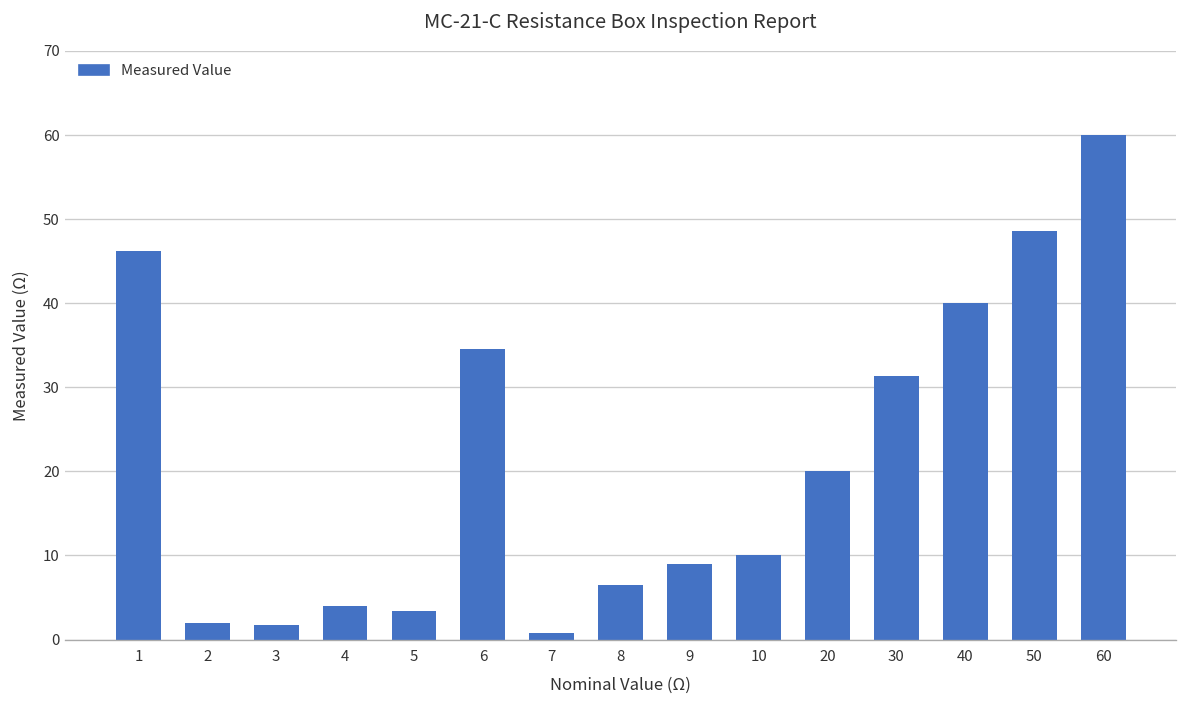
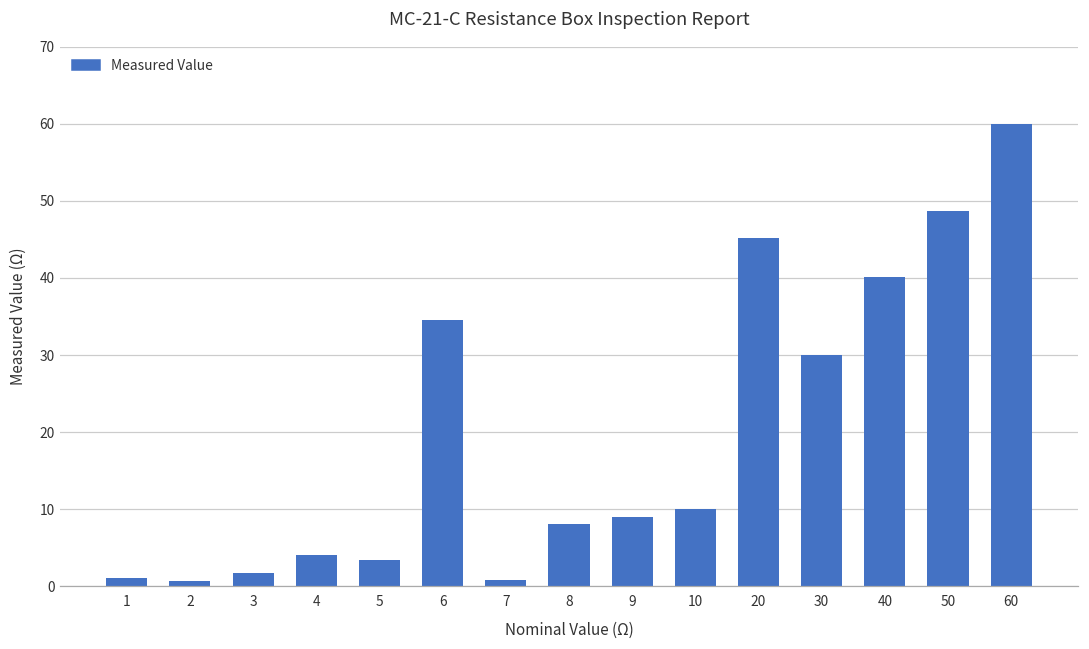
1: 46 -> 1
2: 2 -> 1
8: 6 -> 8
20: 20 -> 45
30: 31 -> 30
